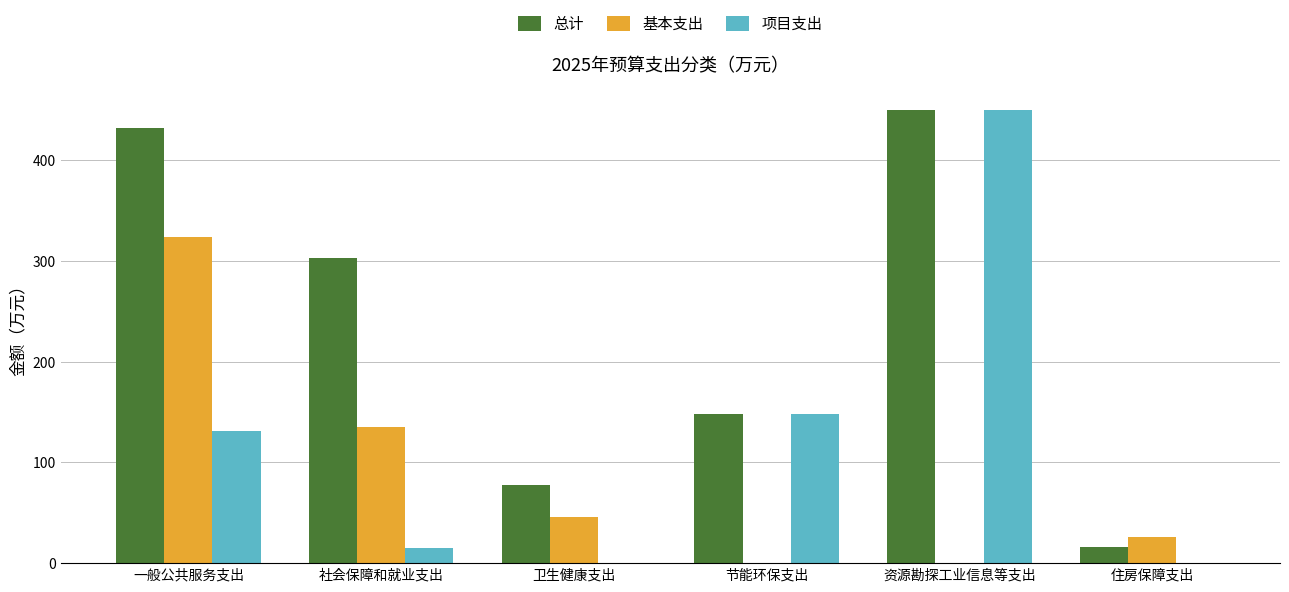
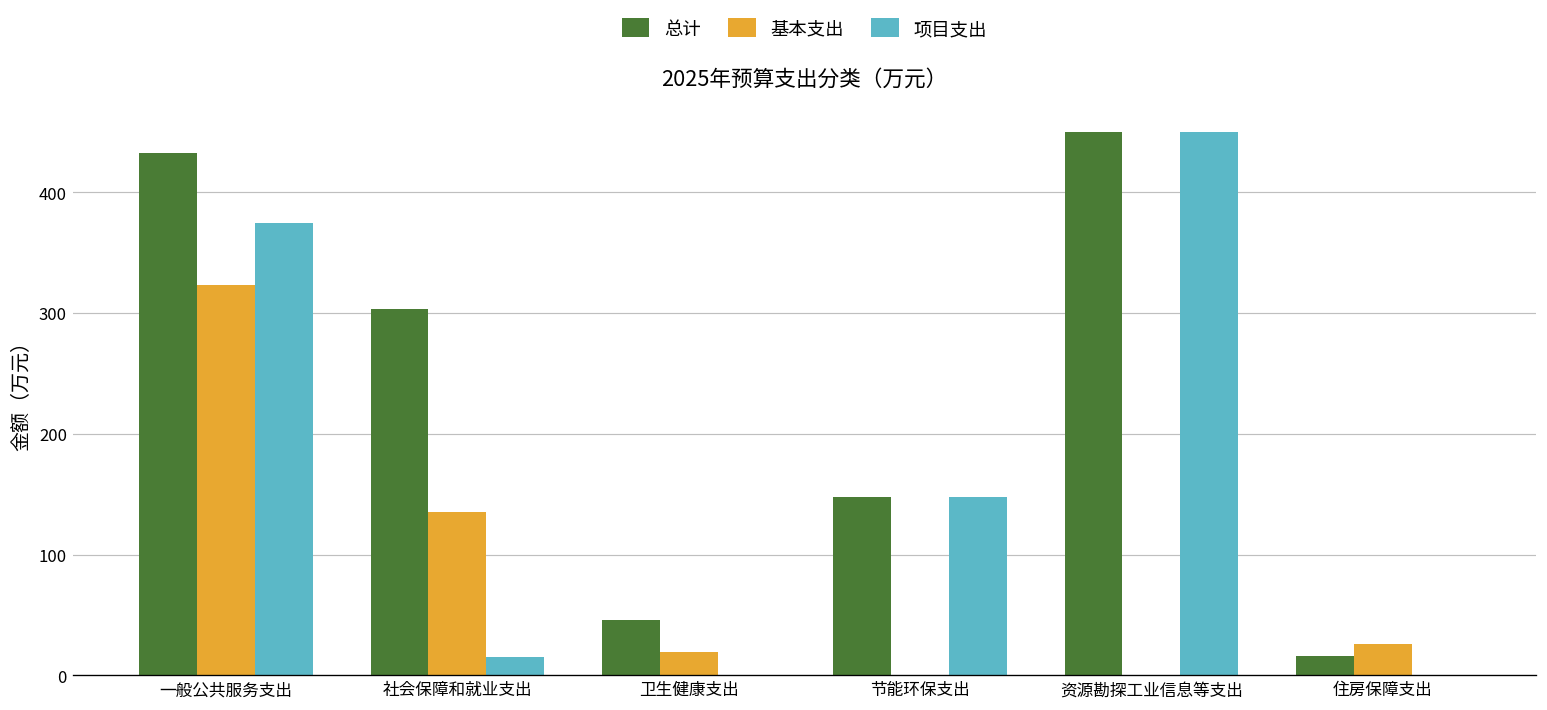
项目支出, 一般公共服务支出: 132 -> 374
总计, 卫生健康支出: 78 -> 46
基本支出, 卫生健康支出: 46 -> 19
